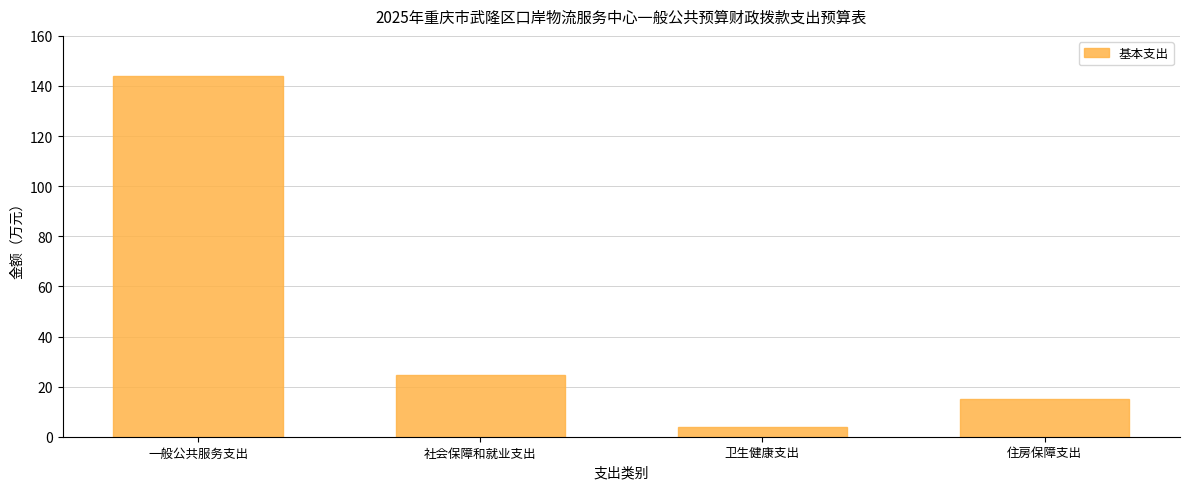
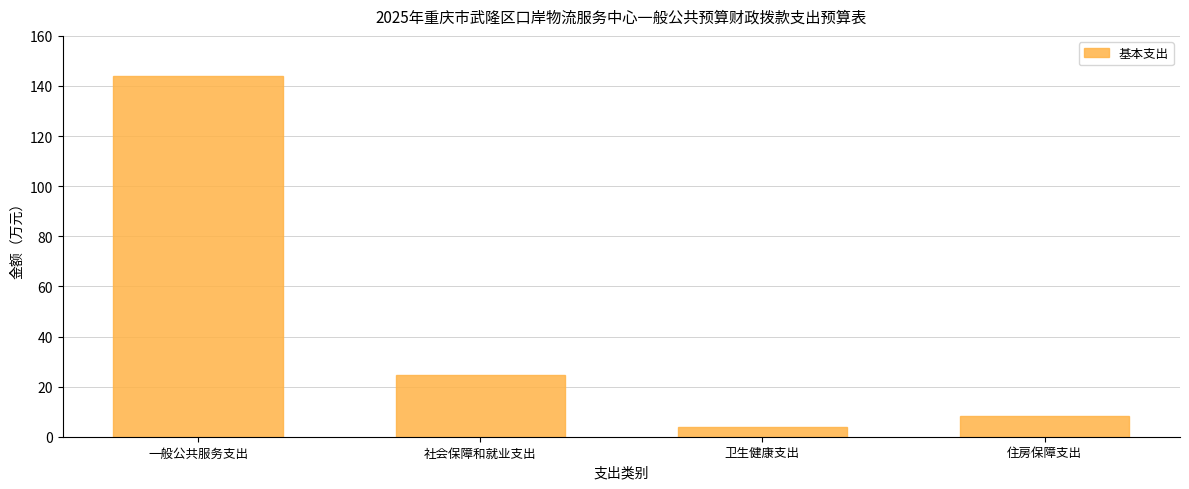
住房保障支出: 15 -> 8
